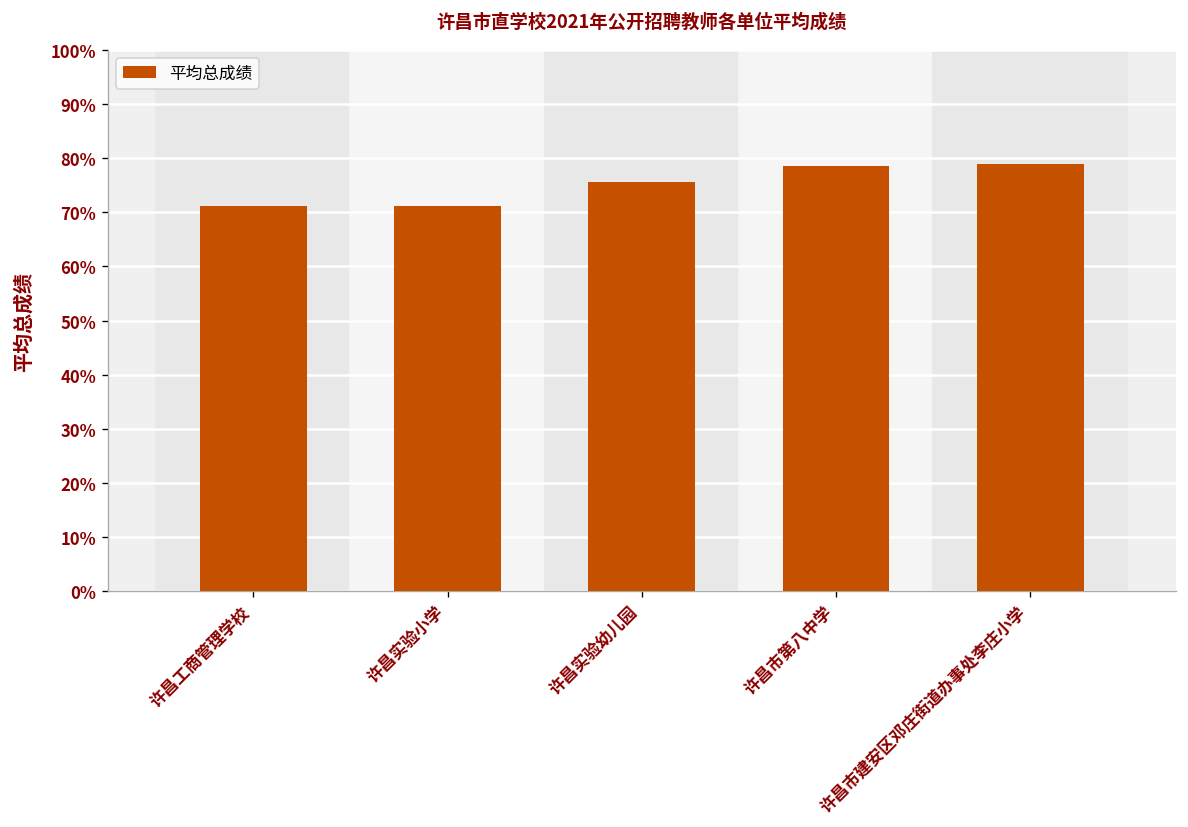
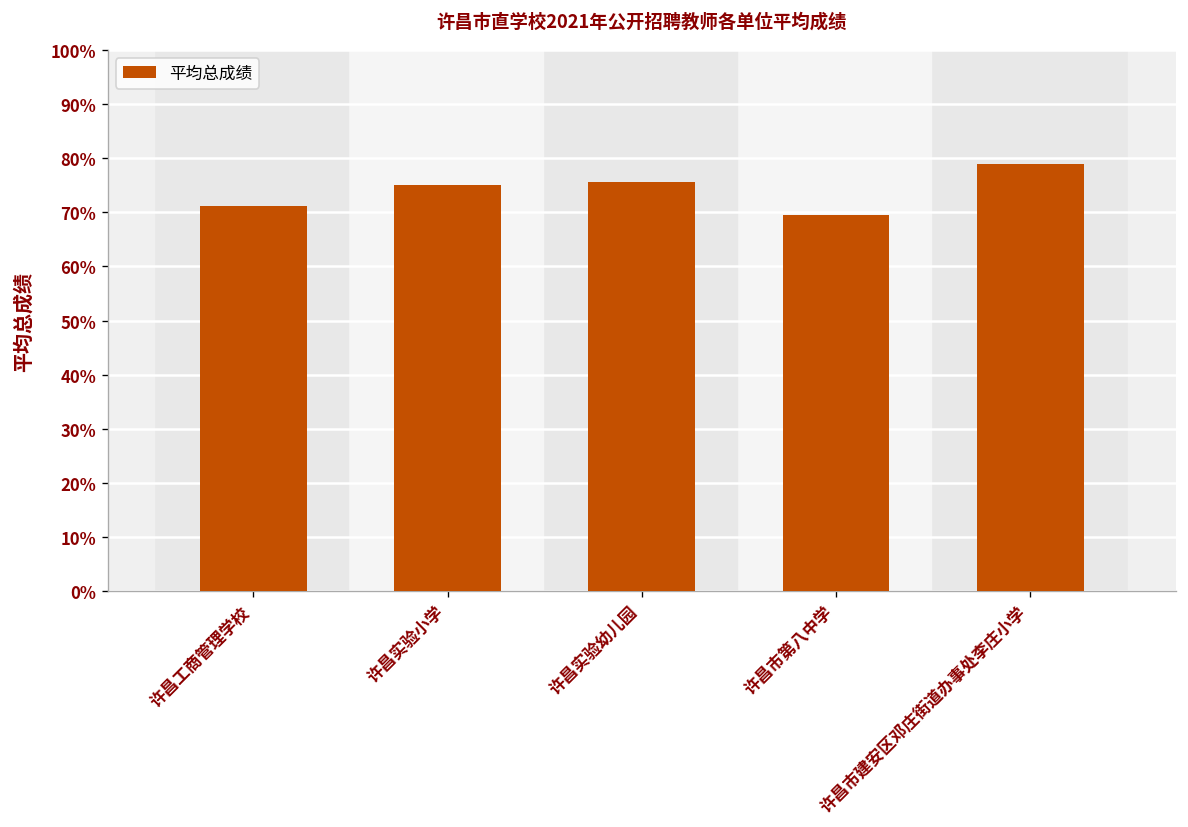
许昌实验小学: 71% -> 75%
许昌市第八中学: 79% -> 70%
